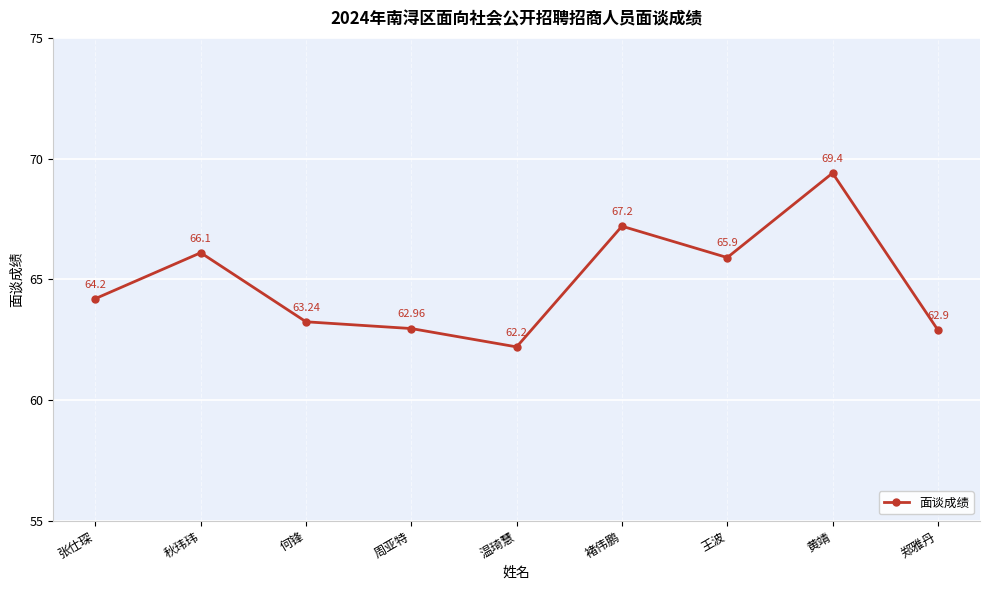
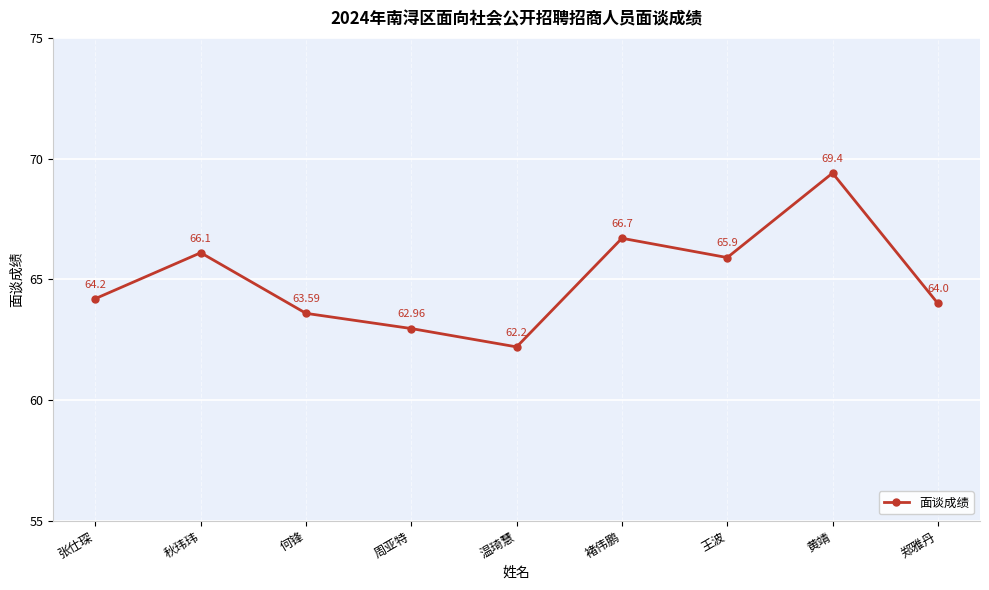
何锋: 63.24 -> 63.59
褚伟鹏: 67.2 -> 66.7
郑雅丹: 62.9 -> 64.0
